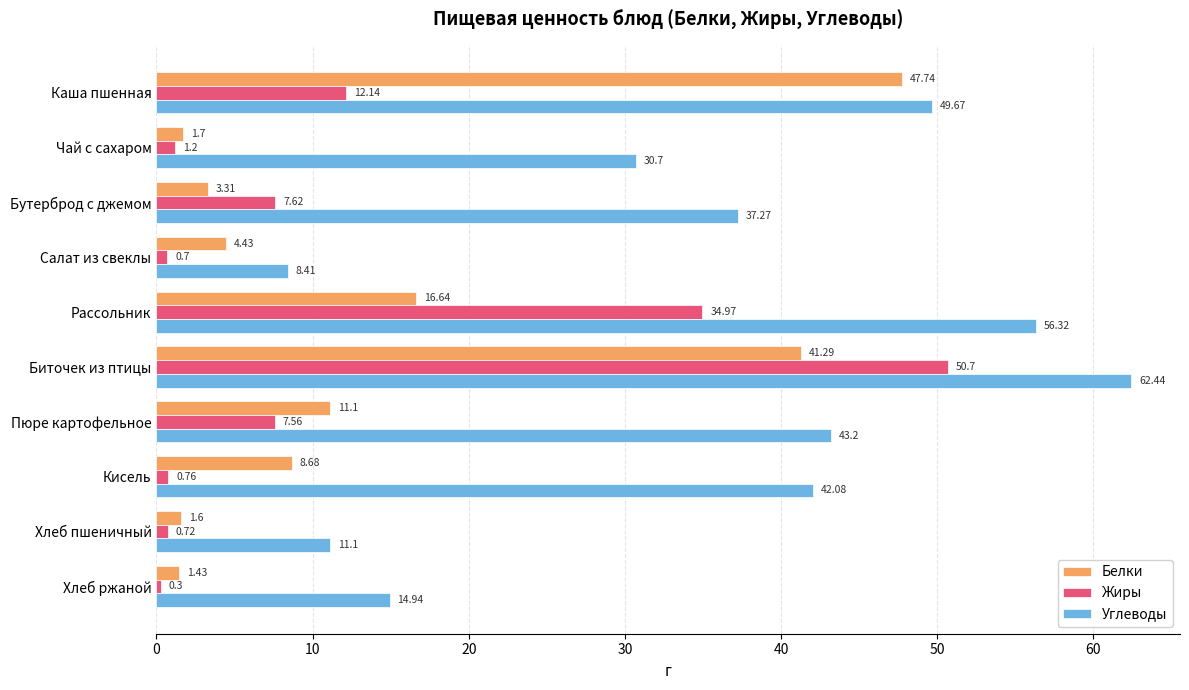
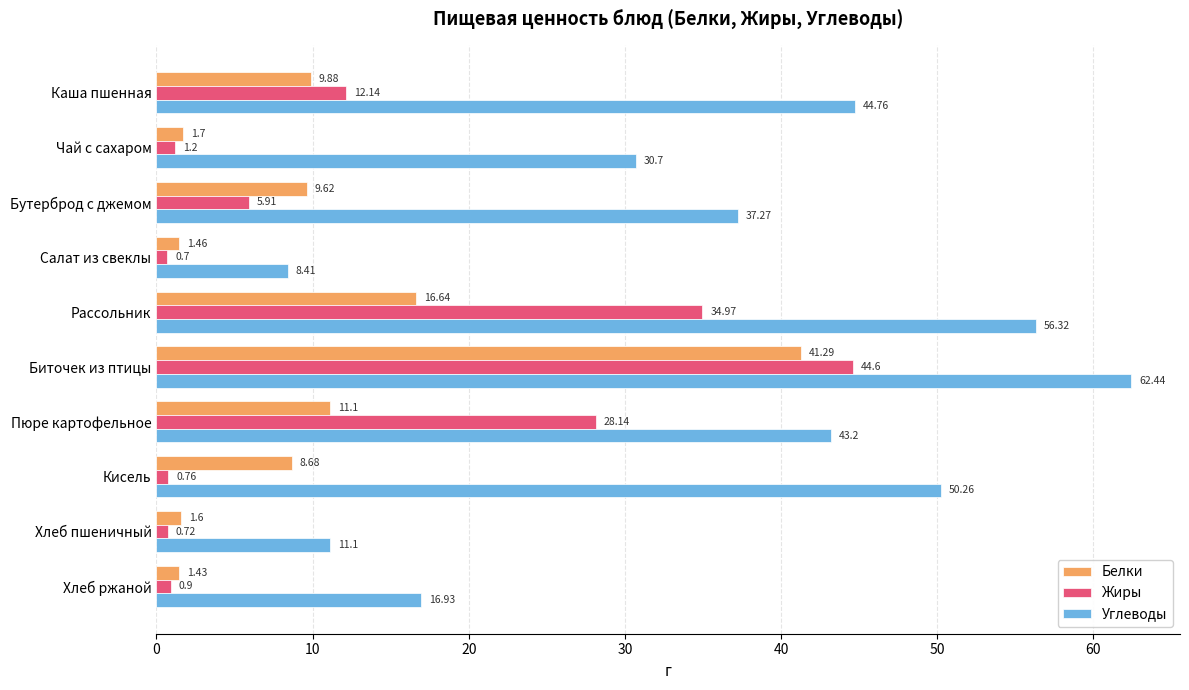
Белки, Каша пшенная: 47.74 -> 9.88
Углеводы, Каша пшенная: 49.67 -> 44.76
Белки, Бутерброд с джемом: 3.31 -> 9.62
Жиры, Бутерброд с джемом: 7.62 -> 5.91
Белки, Салат из свеклы: 4.43 -> 1.46
Жиры, Биточек из птицы: 50.7 -> 44.6
Жиры, Пюре картофельное: 7.56 -> 28.14
Углеводы, Кисель: 42.08 -> 50.26
Жиры, Хлеб ржаной: 0.3 -> 0.9
Углеводы, Хлеб ржаной: 14.94 -> 16.93
